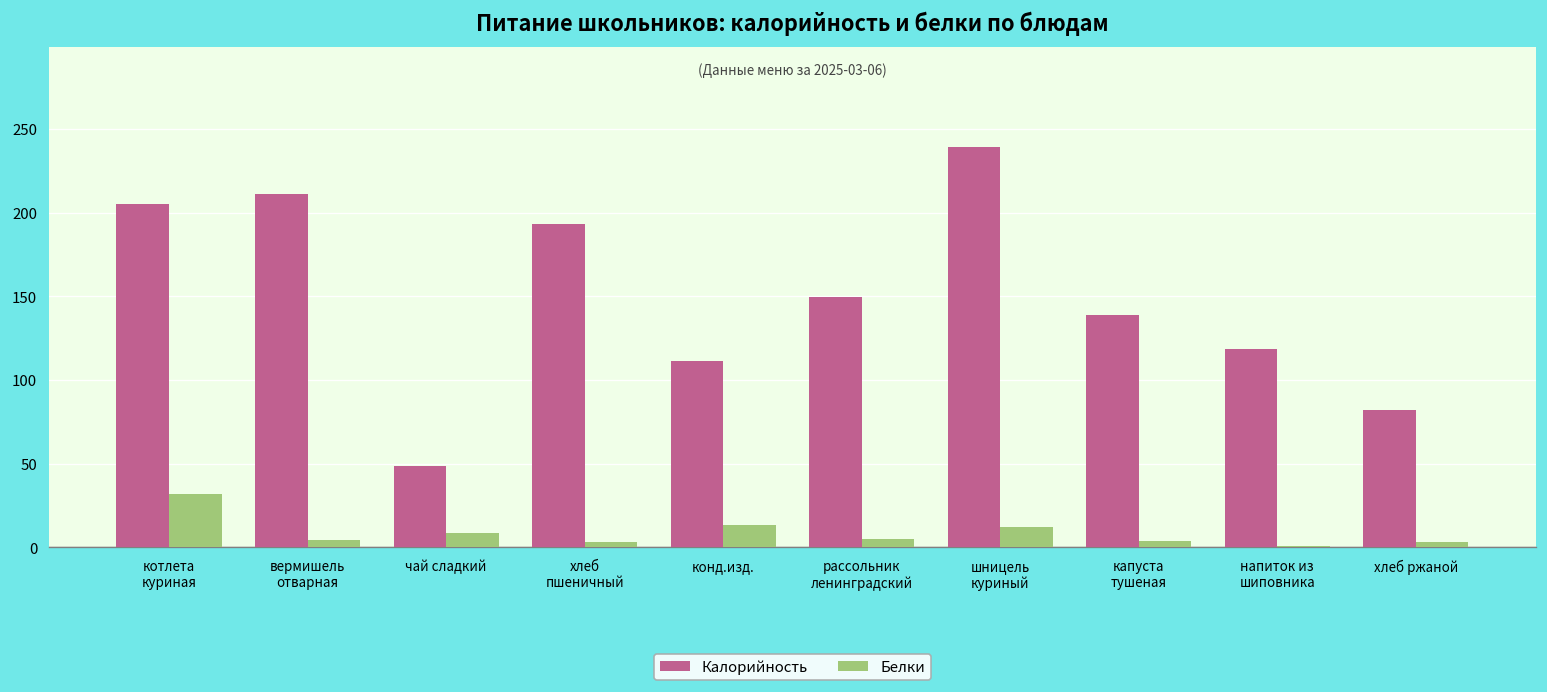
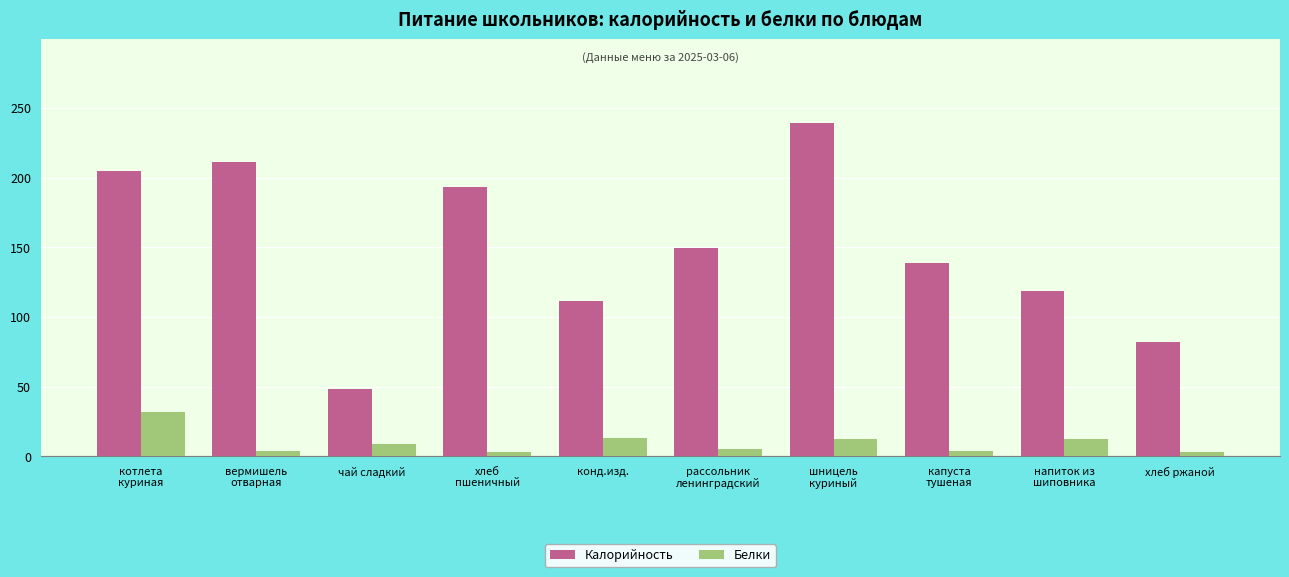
Белки, напиток из шиповника: 1 -> 13
